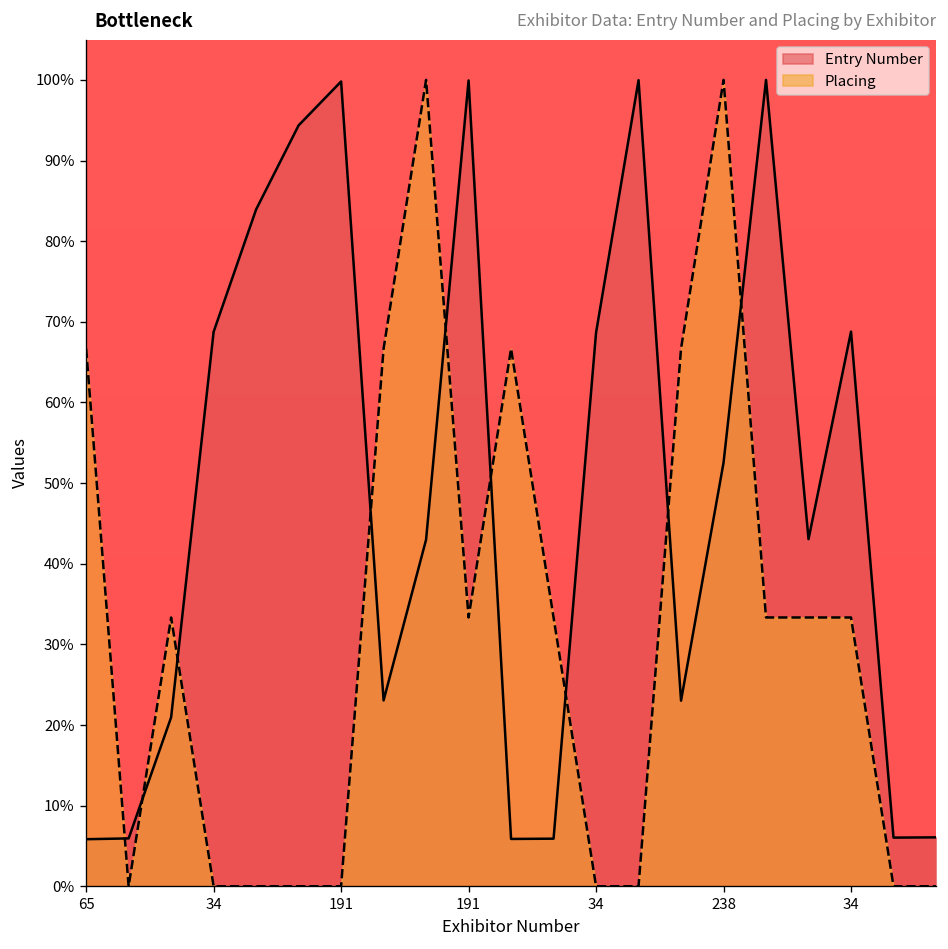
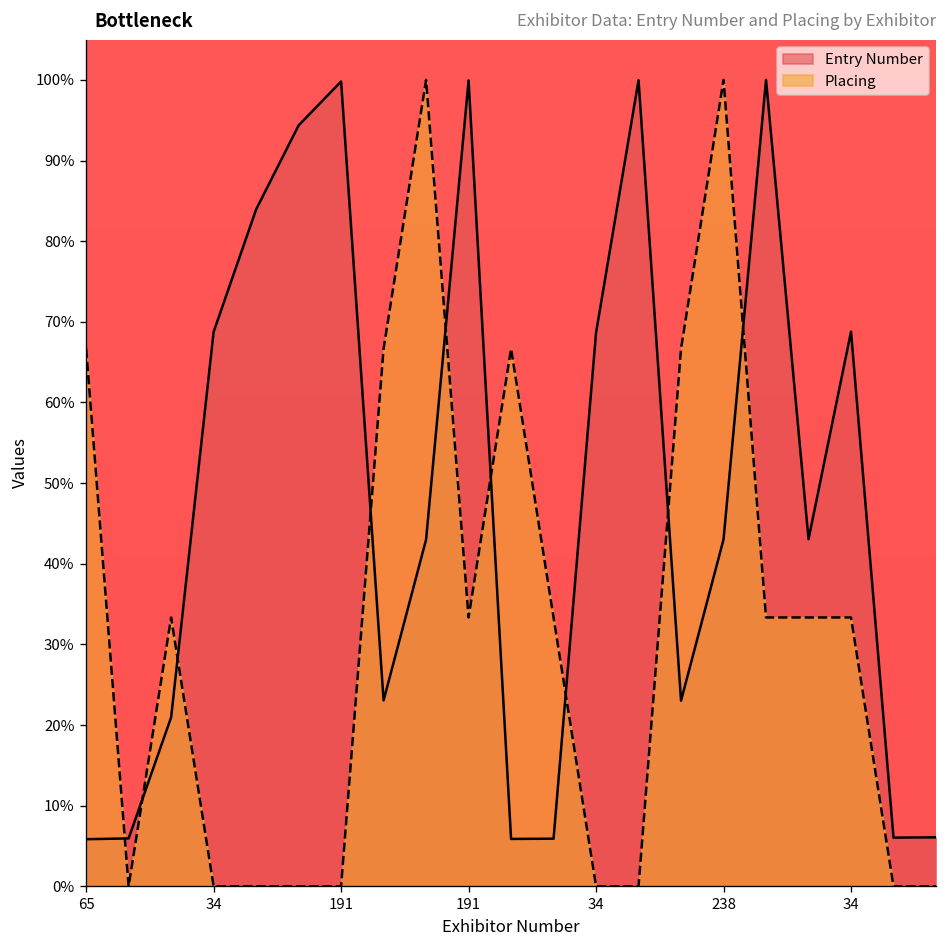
Entry Number, 238: 53% -> 43%
